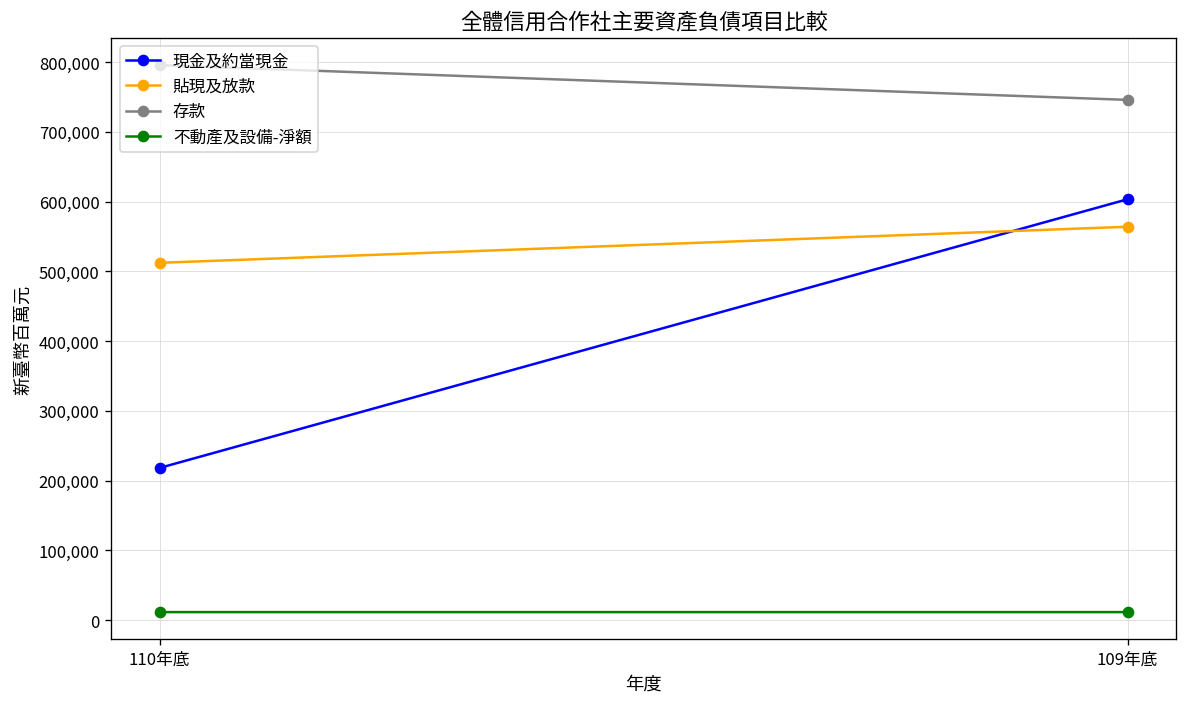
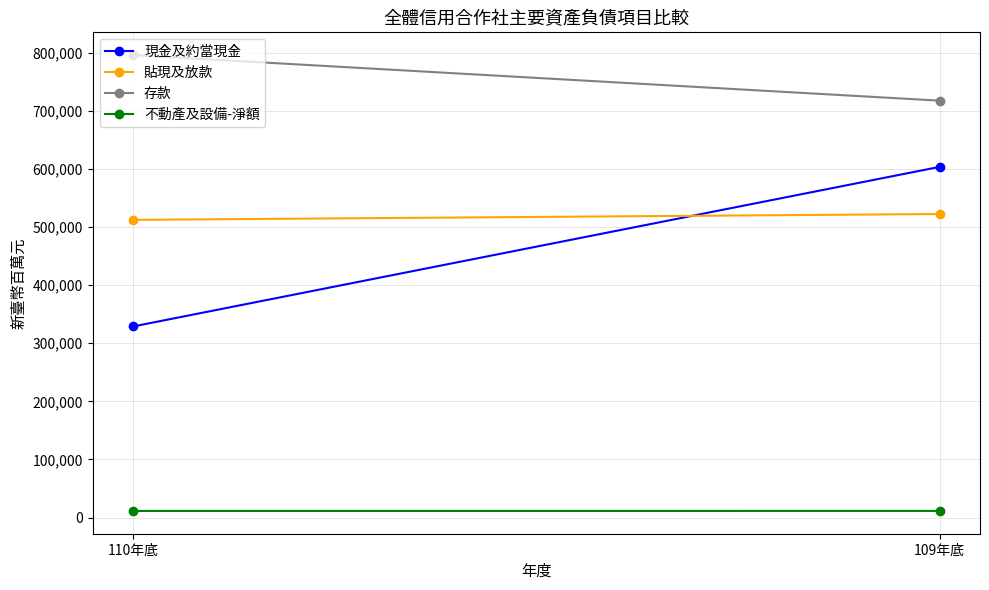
現金及約當現金, 110年底: 220,000 -> 330,000
貼現及放款, 109年底: 560,000 -> 520,000
存款, 109年底: 750,000 -> 720,000
